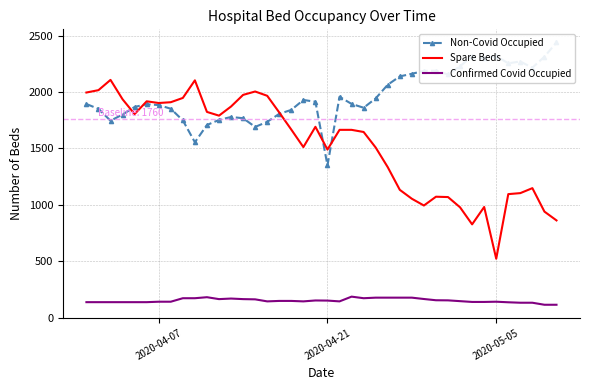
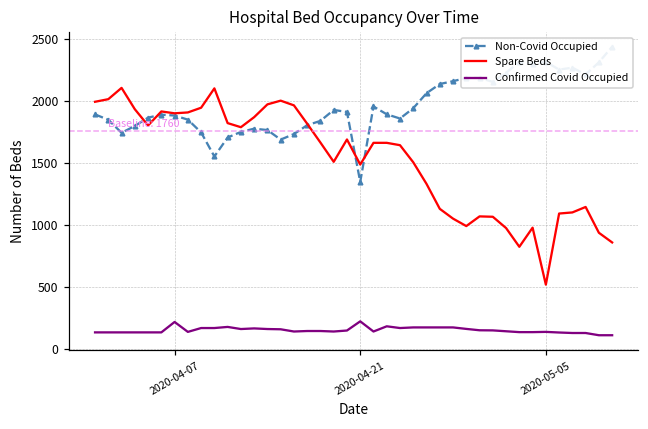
Confirmed Covid Occupied, 2020-04-07: 140 -> 220
Confirmed Covid Occupied, 2020-04-21: 150 -> 230
